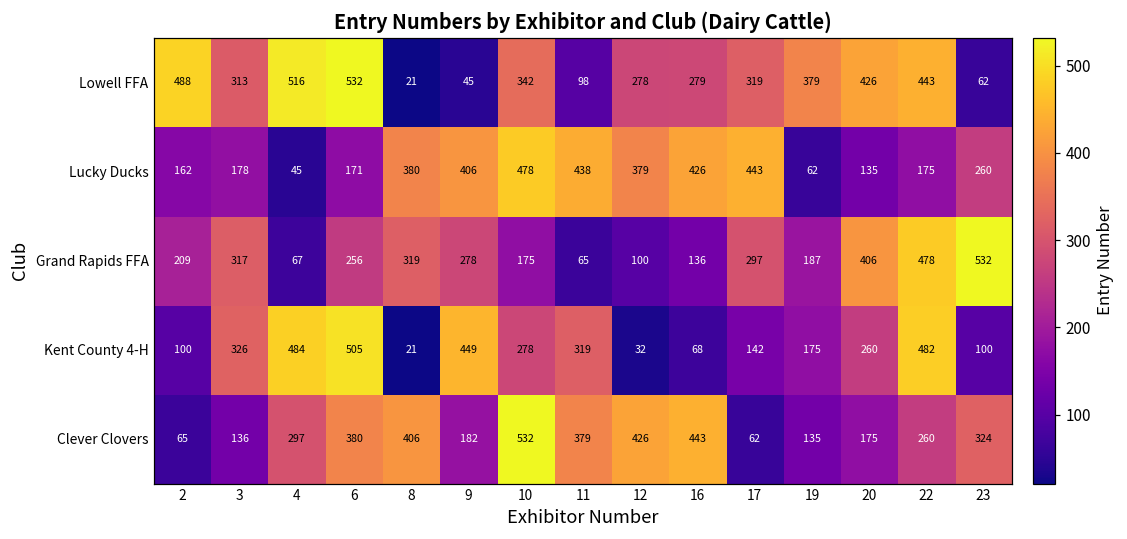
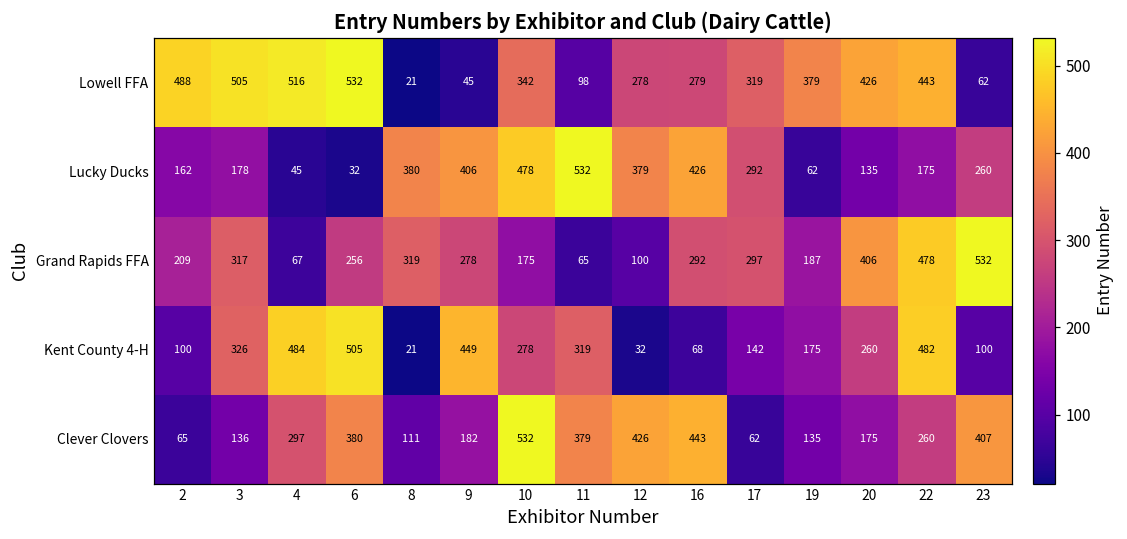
Lowell FFA, 3: 313 -> 505
Lucky Ducks, 6: 171 -> 32
Lucky Ducks, 11: 438 -> 532
Lucky Ducks, 17: 443 -> 292
Grand Rapids FFA, 16: 136 -> 292
Clever Clovers, 8: 406 -> 111
Clever Clovers, 23: 324 -> 407
